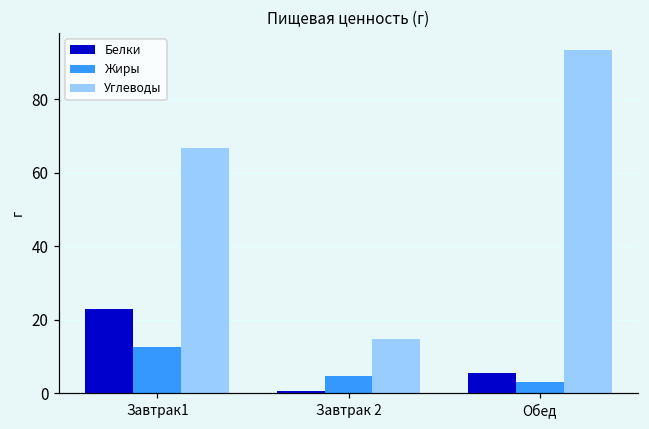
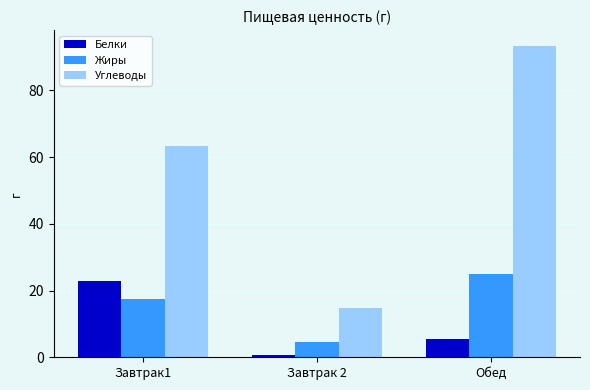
Жиры, Завтрак1: 13 -> 18
Углеводы, Завтрак1: 67 -> 63
Жиры, Обед: 3 -> 25
